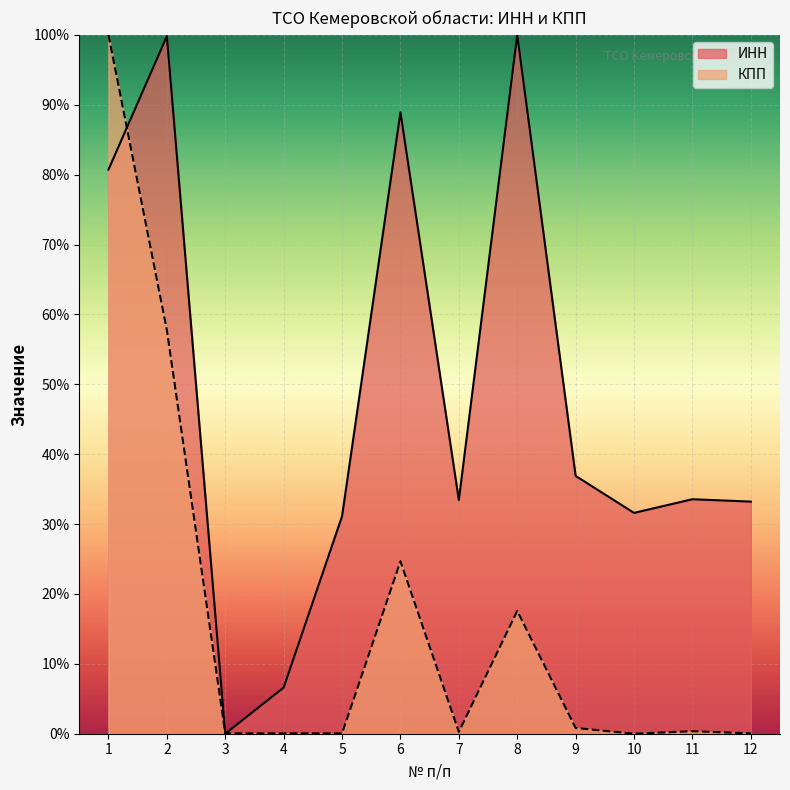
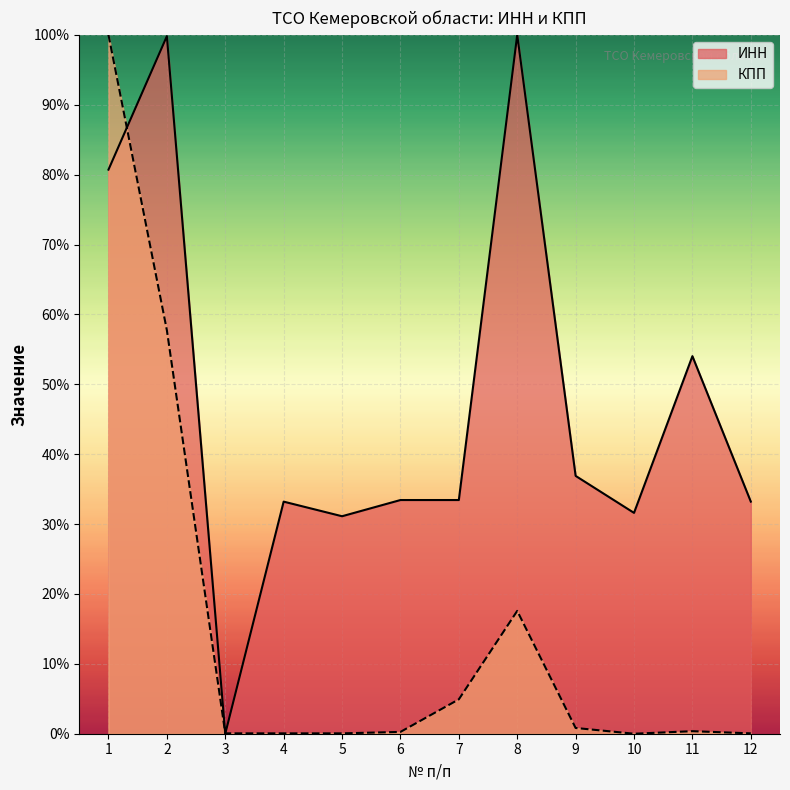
ИНН, 4: 7% -> 33%
ИНН, 6: 89% -> 33%
КПП, 6: 25% -> 0%
КПП, 7: 0% -> 5%
ИНН, 11: 34% -> 54%
